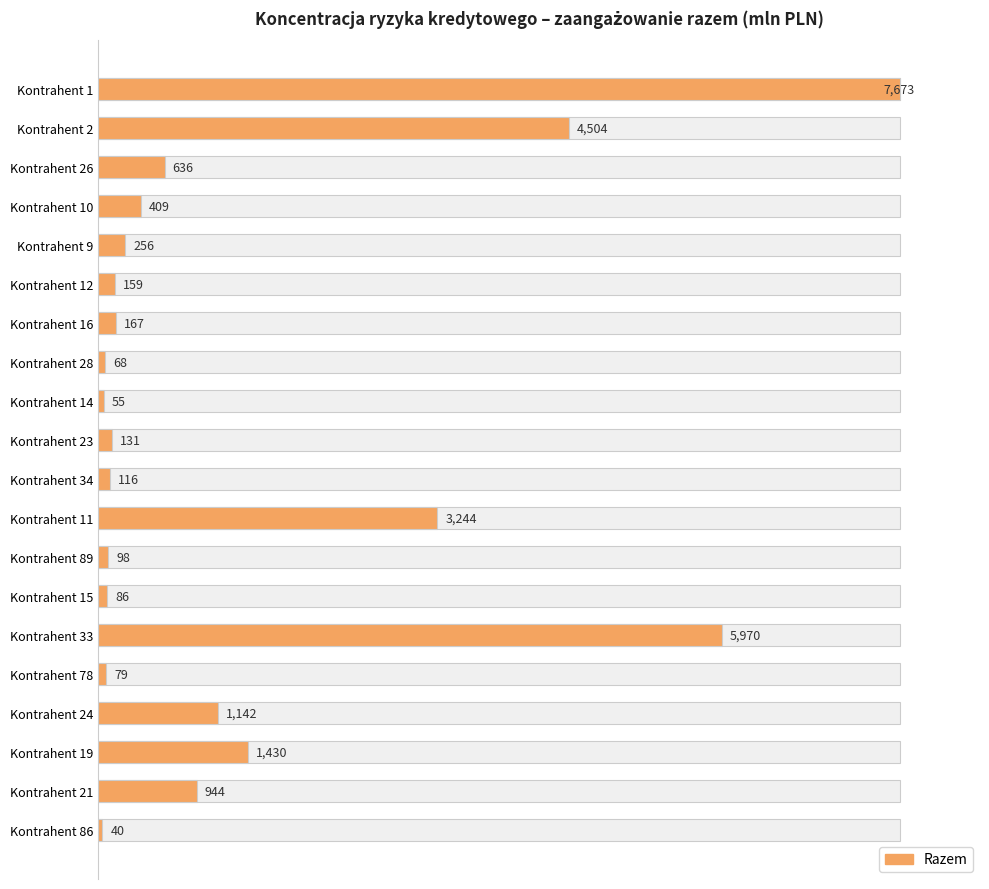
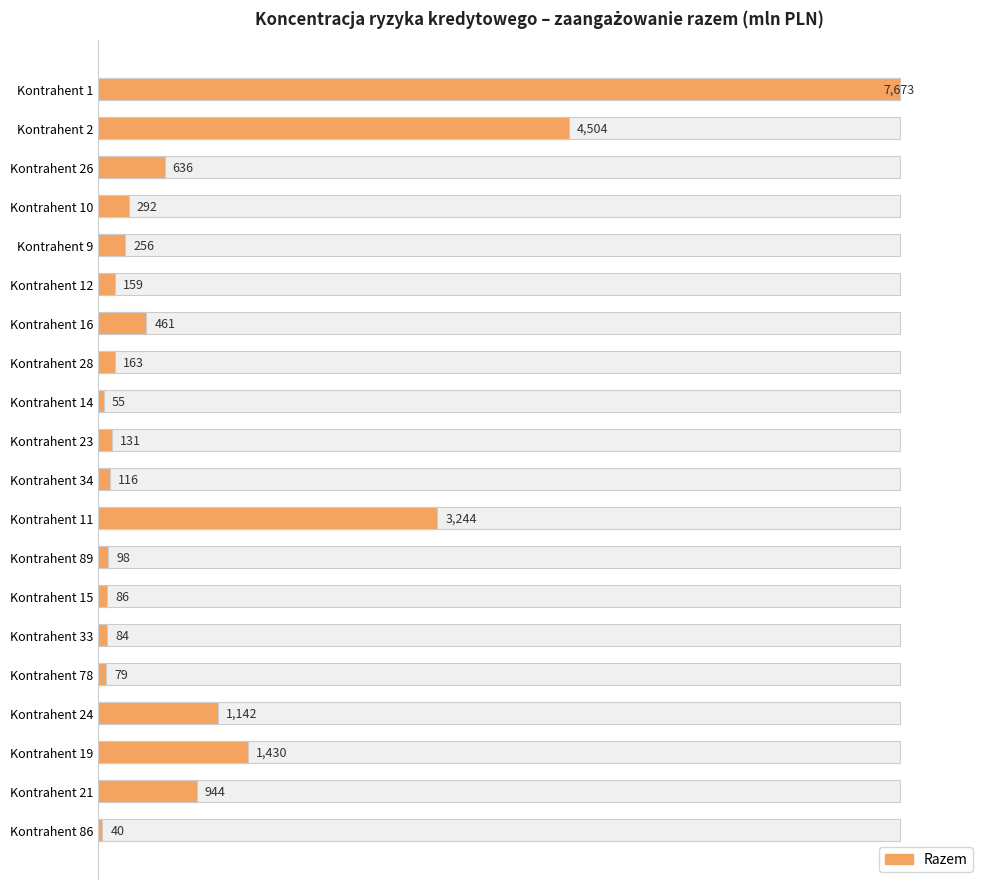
Razem, Kontrahent 10: 409 -> 292
Razem, Kontrahent 16: 167 -> 461
Razem, Kontrahent 28: 68 -> 163
Razem, Kontrahent 33: 5,970 -> 84
